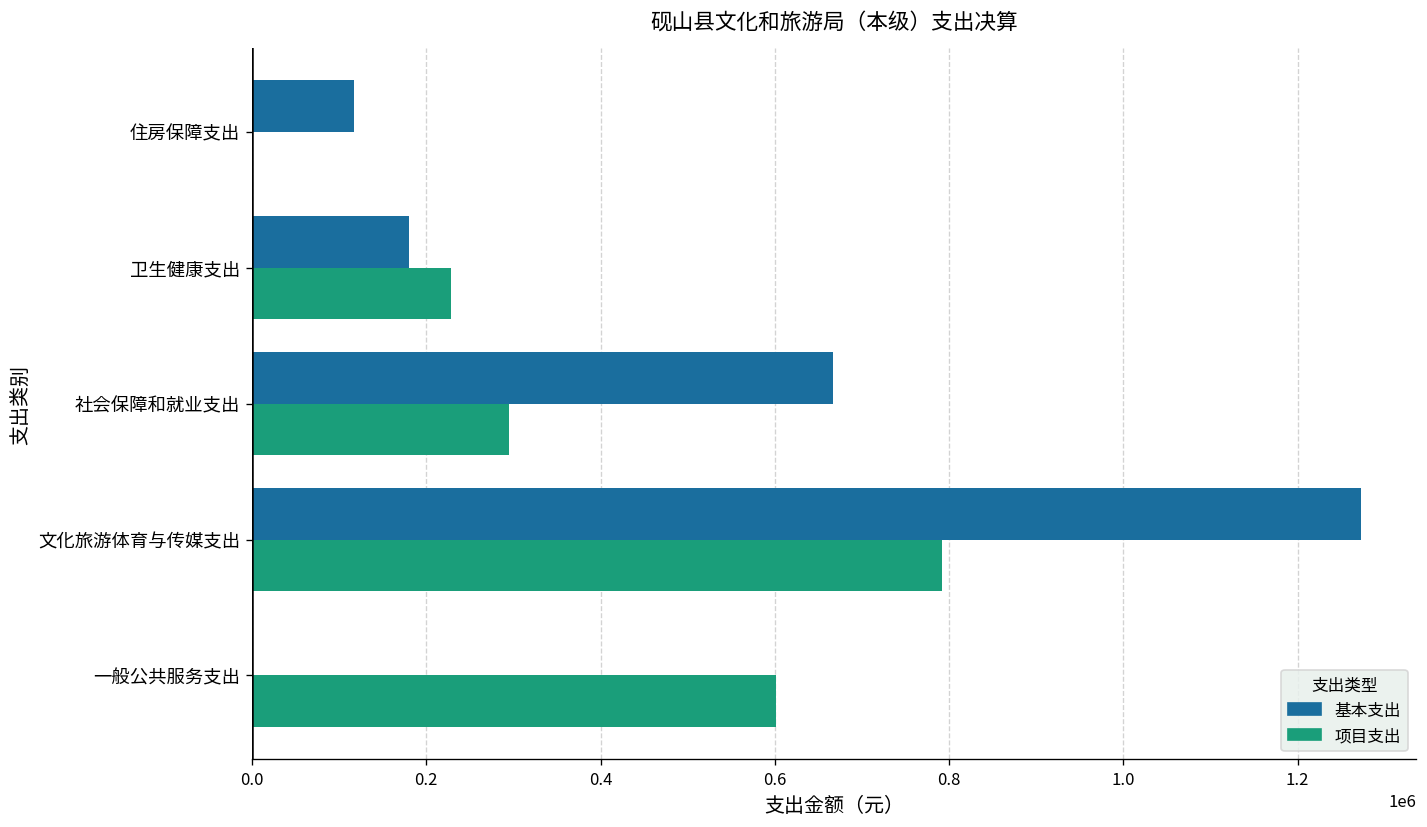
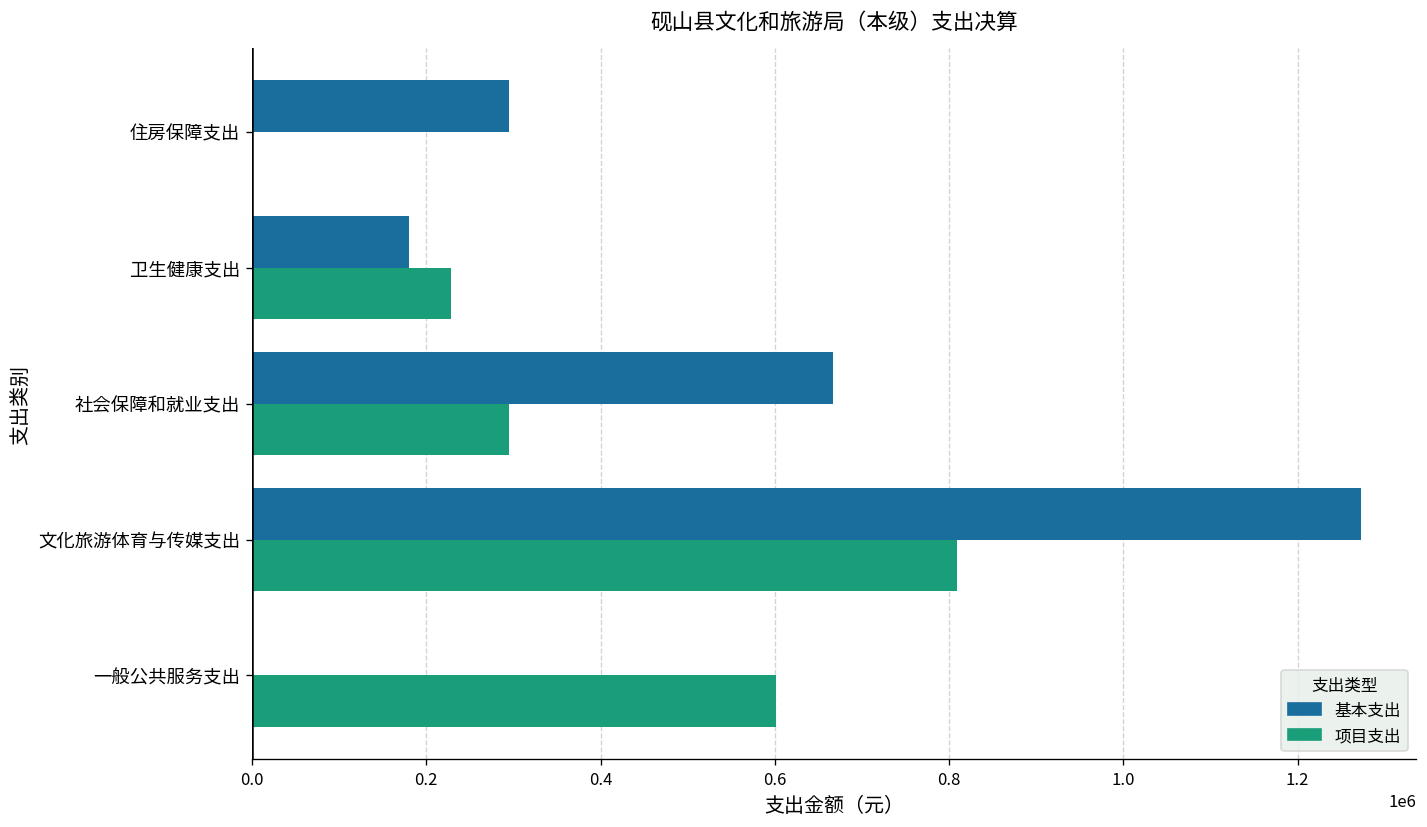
基本支出, 住房保障支出: 120000 -> 300000
项目支出, 文化旅游体育与传媒支出: 790000 -> 810000
